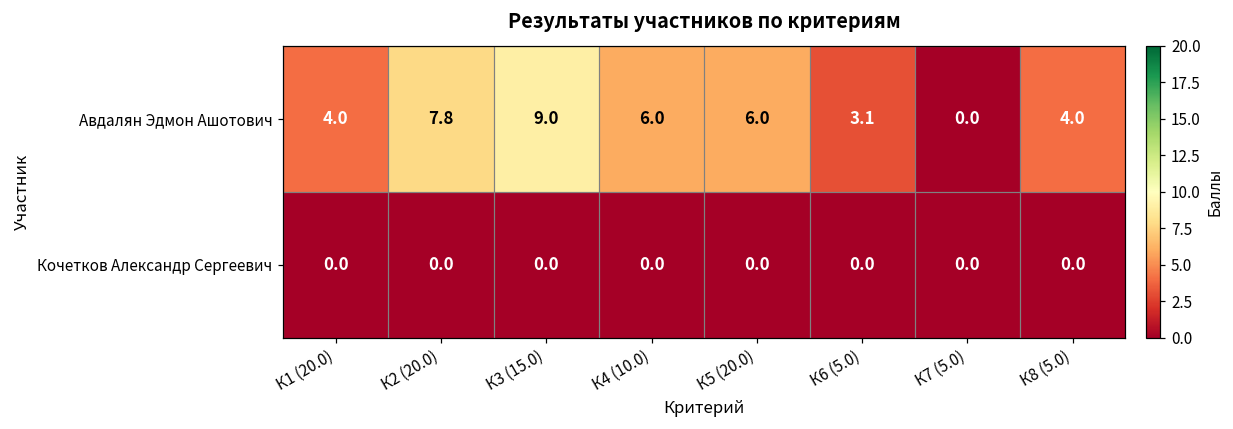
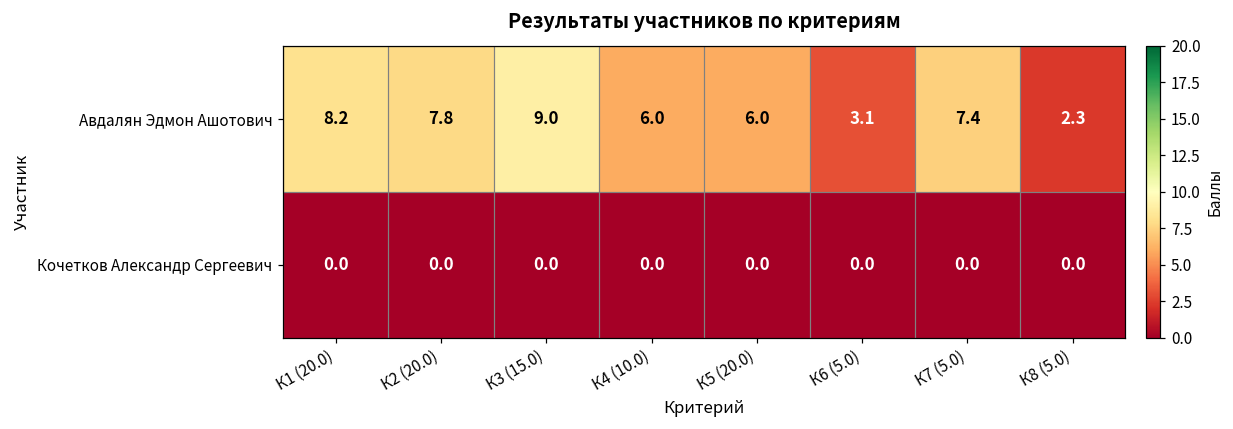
Авдалян Эдмон Ашотович, К1 (20.0): 4.0 -> 8.2
Авдалян Эдмон Ашотович, К7 (5.0): 0.0 -> 7.4
Авдалян Эдмон Ашотович, К8 (5.0): 4.0 -> 2.3
